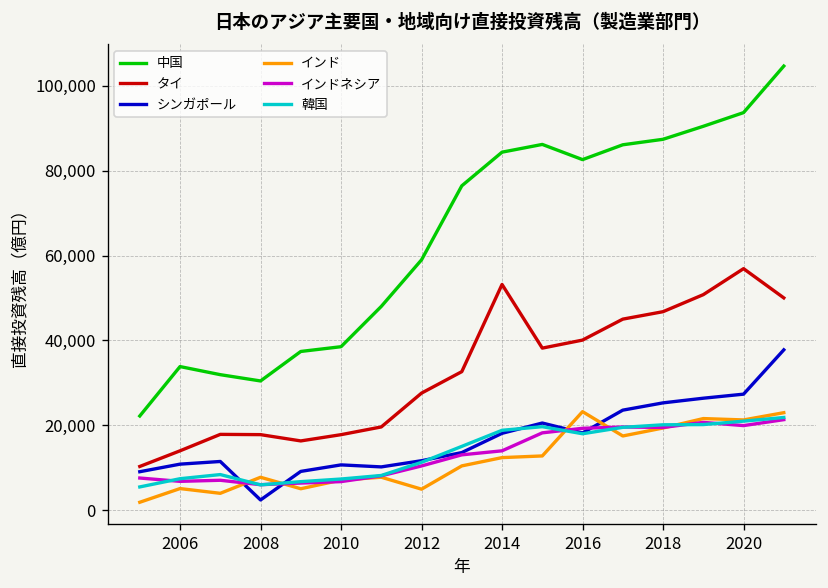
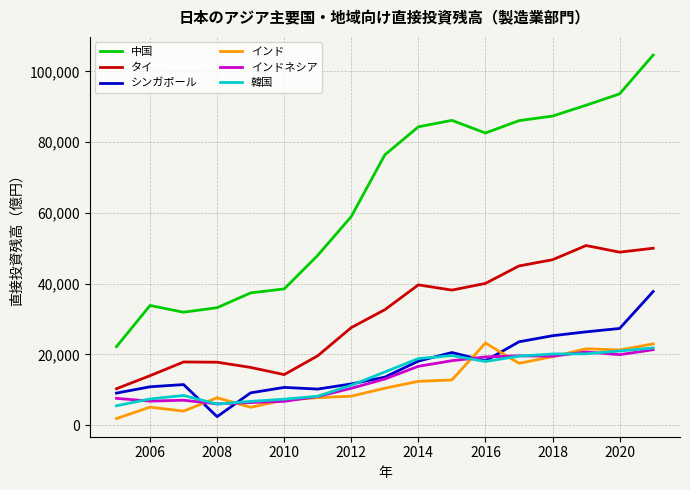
中国, 2008: 30,000 -> 33,000
タイ, 2010: 18,000 -> 14,000
インド, 2012: 5,000 -> 8,000
タイ, 2014: 53,000 -> 40,000
インドネシア, 2014: 14,000 -> 17,000
タイ, 2020: 57,000 -> 49,000
